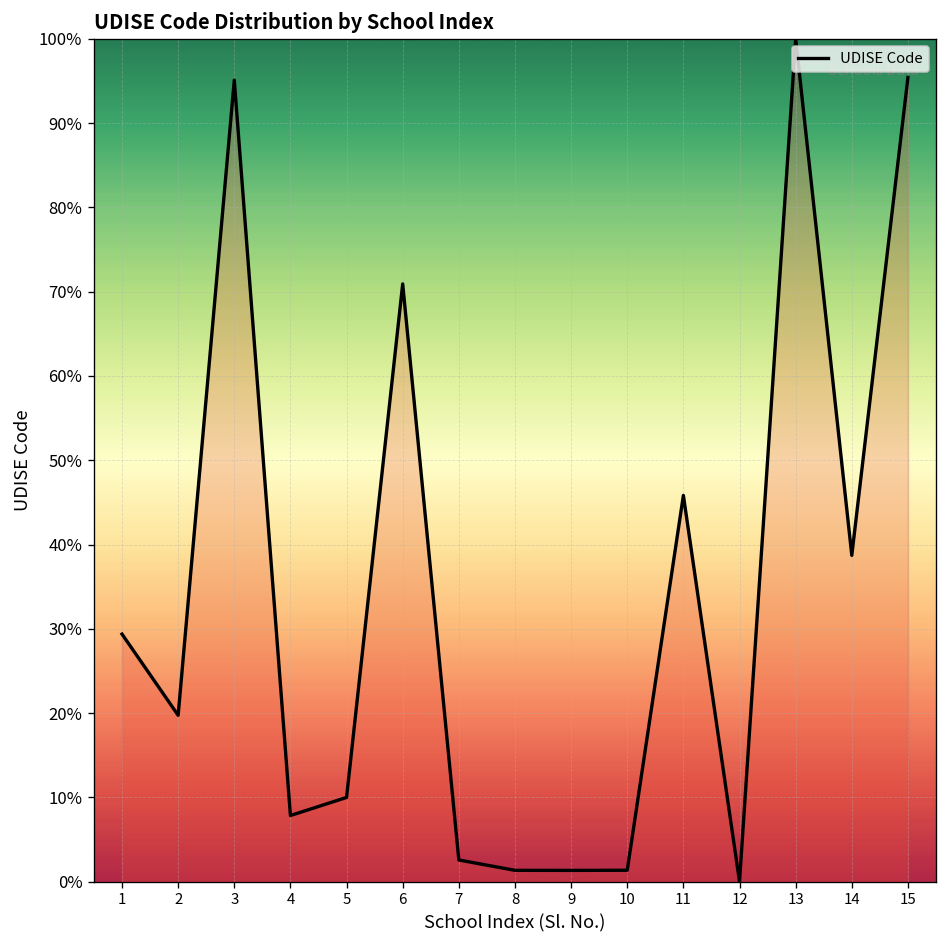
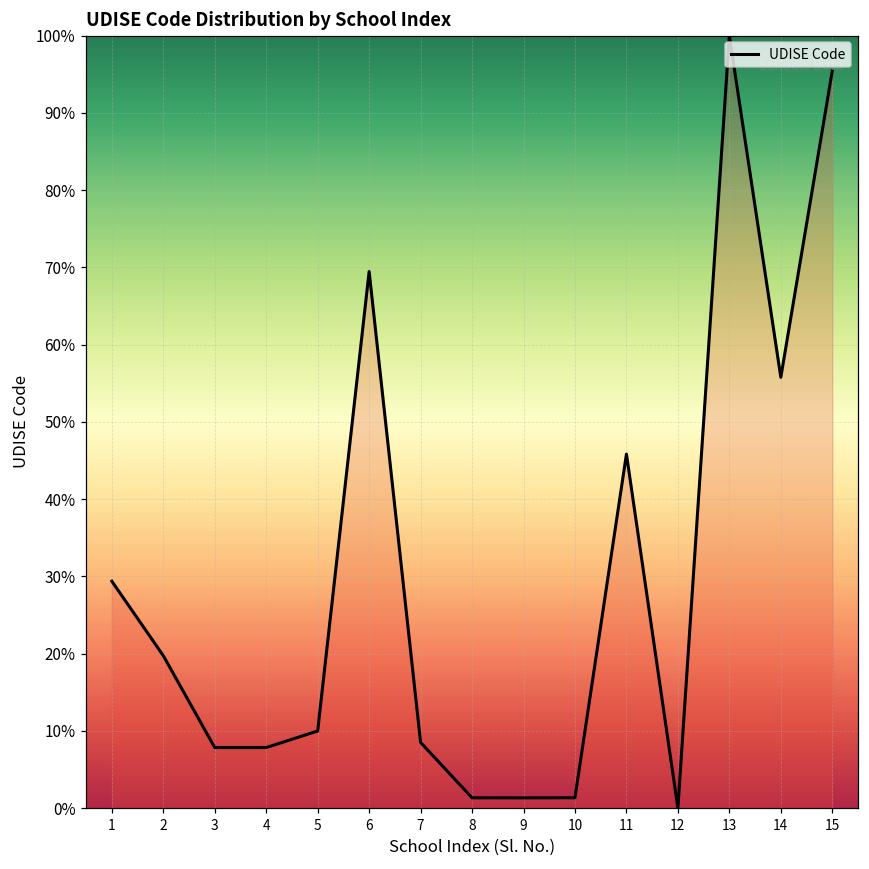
3: 95% -> 8%
6: 71% -> 69%
7: 3% -> 9%
14: 39% -> 56%
